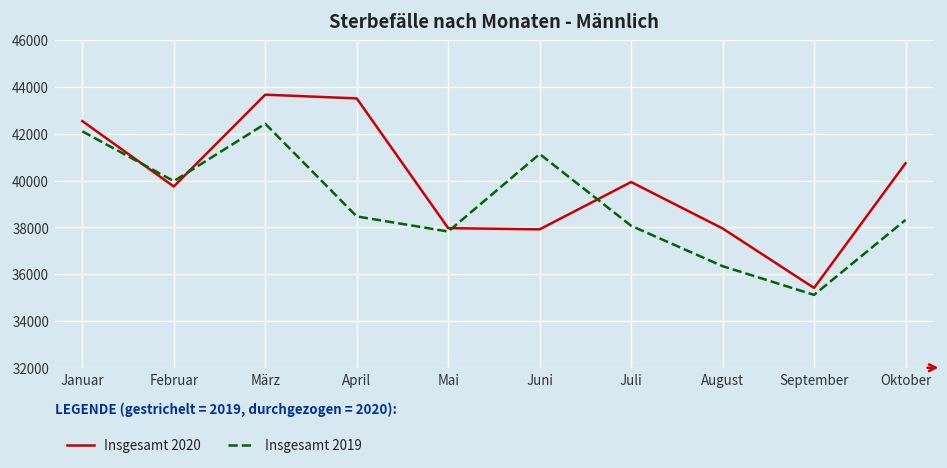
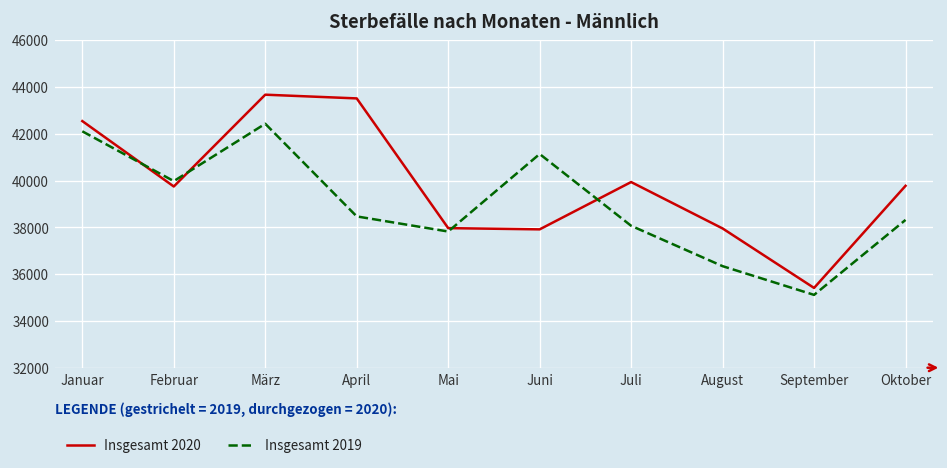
Insgesamt 2020, Oktober: 40700 -> 39800
